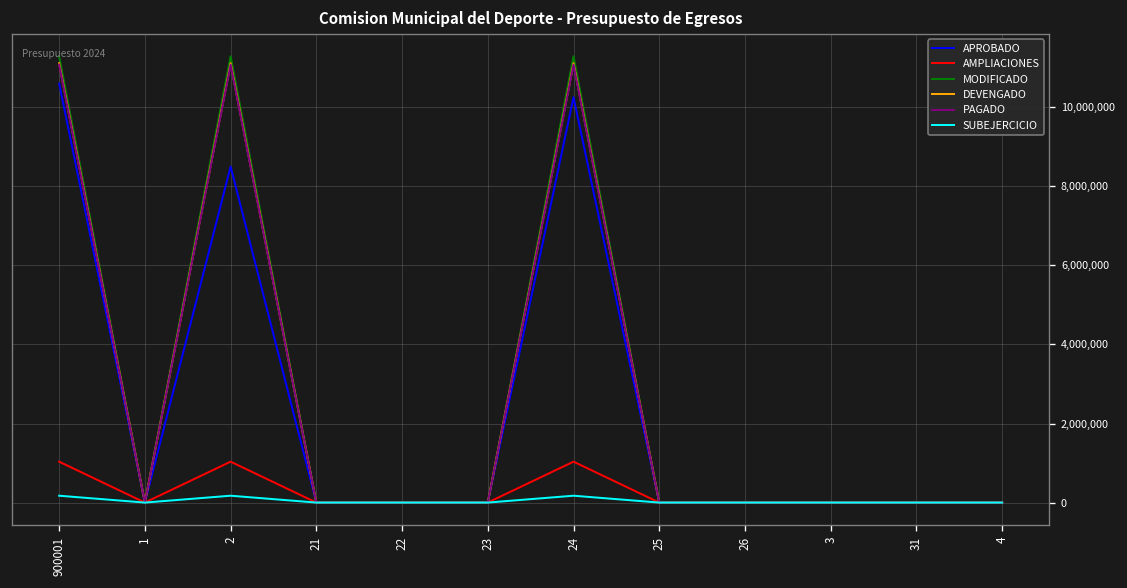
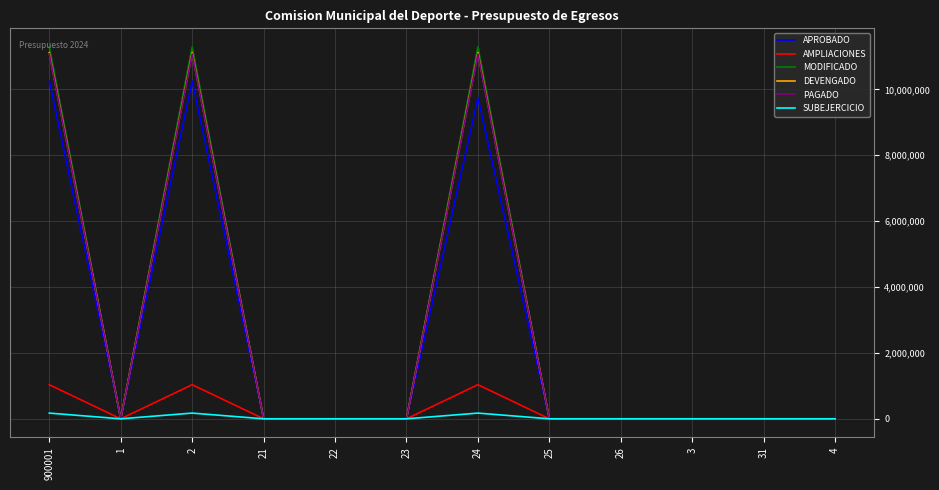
APROBADO, 900001: 10,600,000 -> 10,300,000
APROBADO, 2: 8,500,000 -> 10,300,000
APROBADO, 24: 10,300,000 -> 9,700,000
